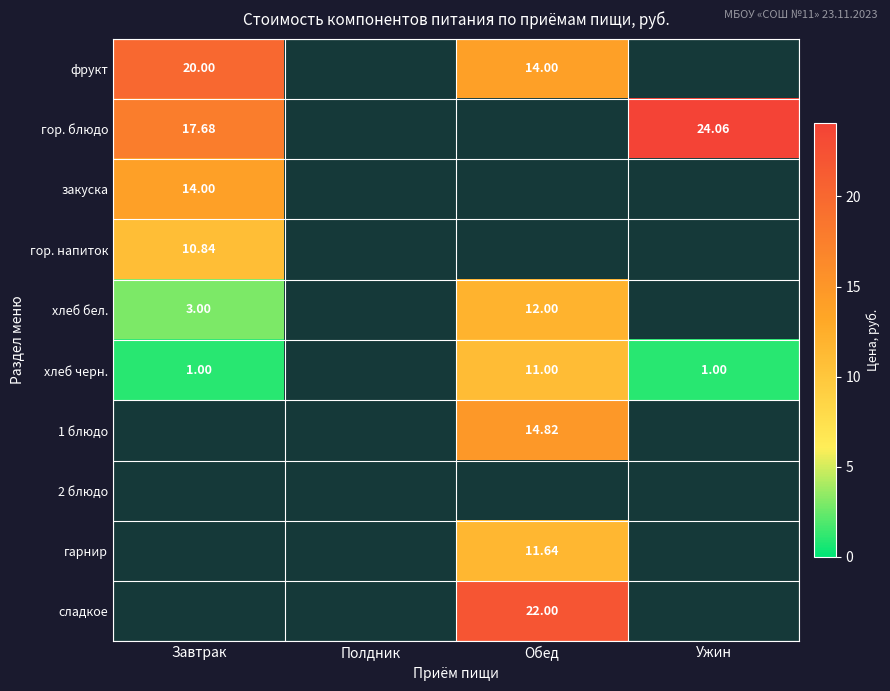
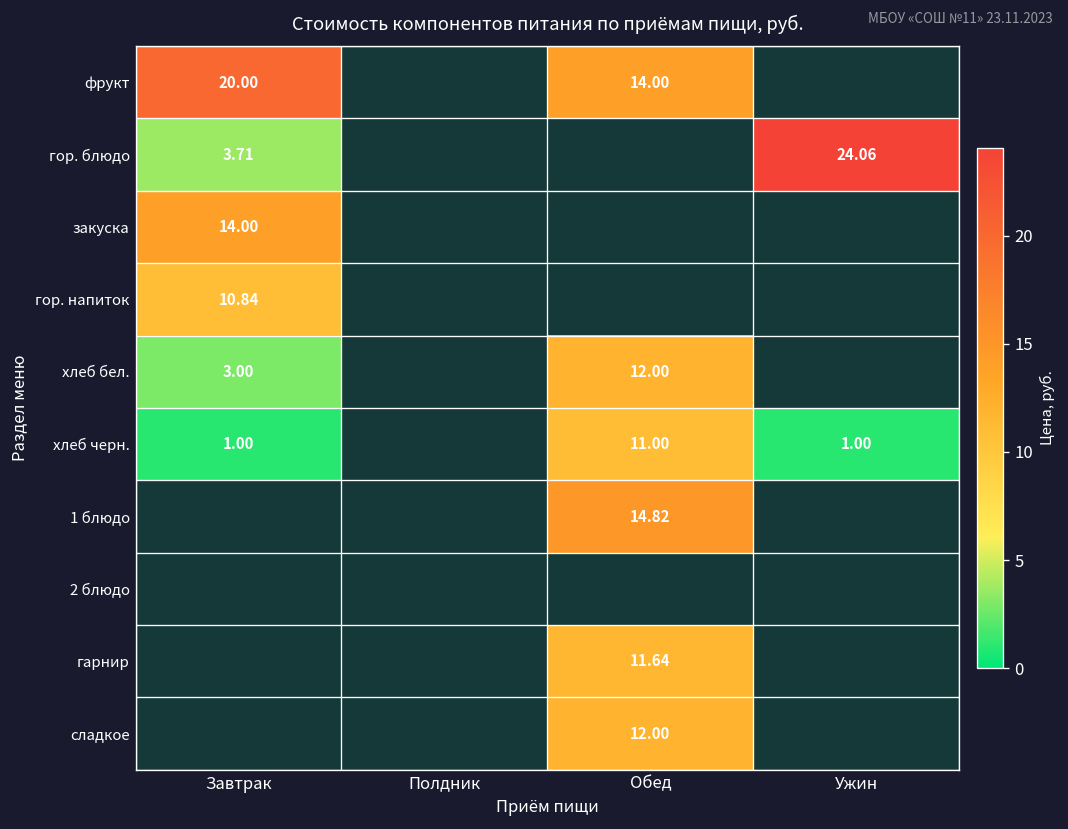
гор. блюдо, Завтрак: 17.68 -> 3.71
сладкое, Обед: 22.00 -> 12.00
